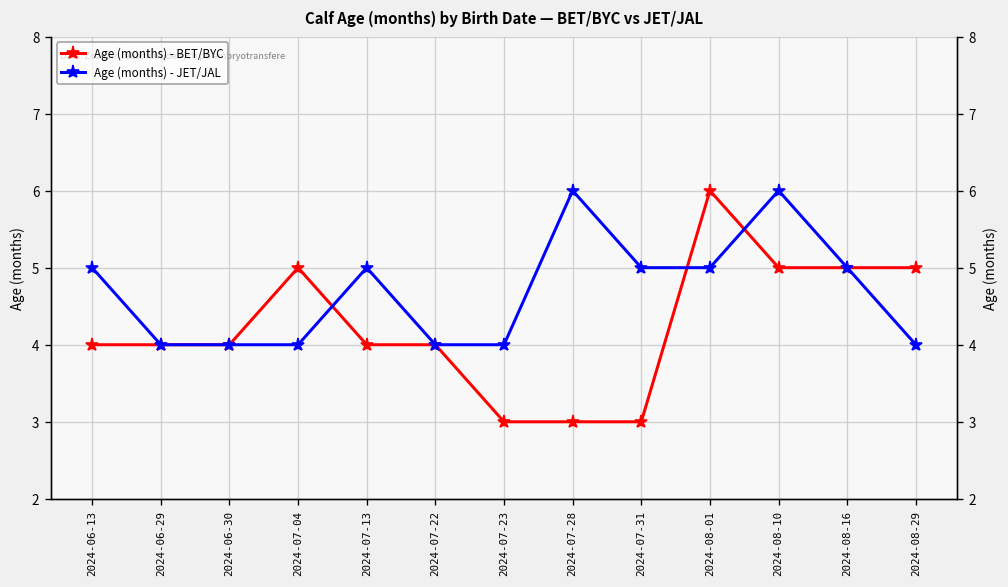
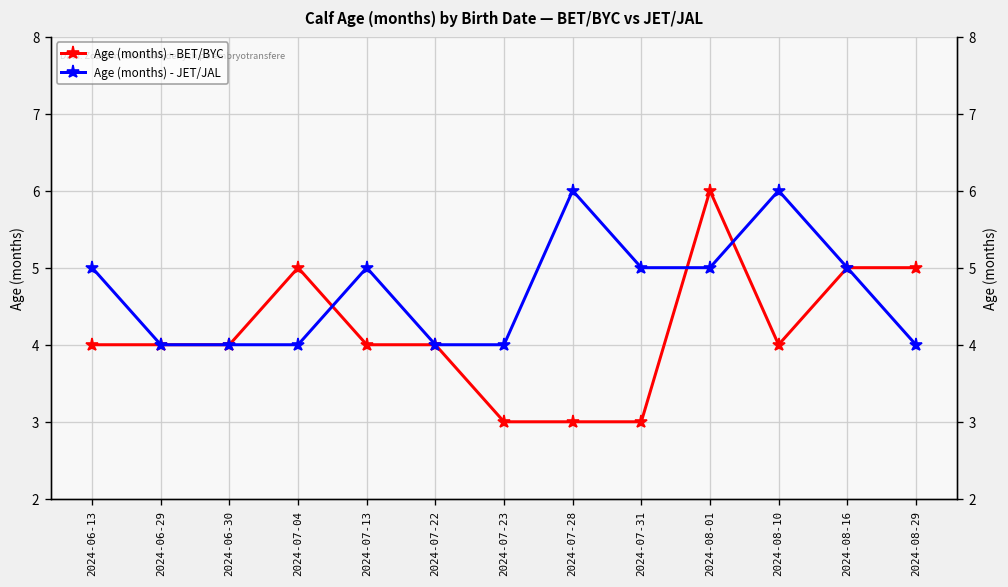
Age (months) - BET/BYC, 2024-08-10: 5 -> 4
